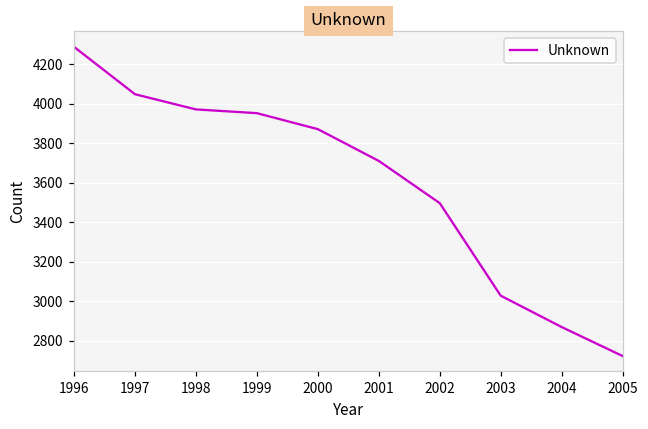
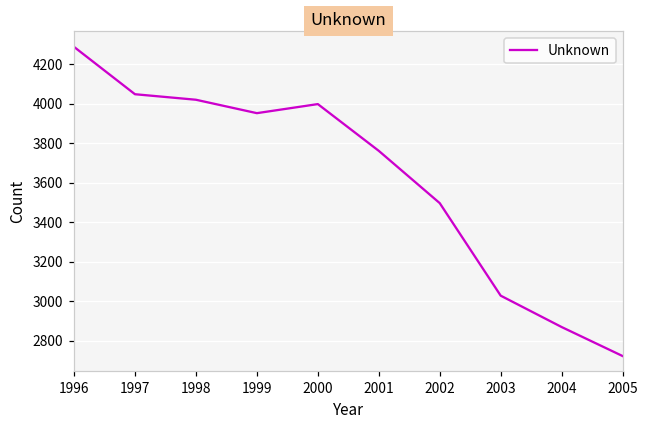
1998: 3970 -> 4020
2000: 3870 -> 4000
2001: 3710 -> 3760
